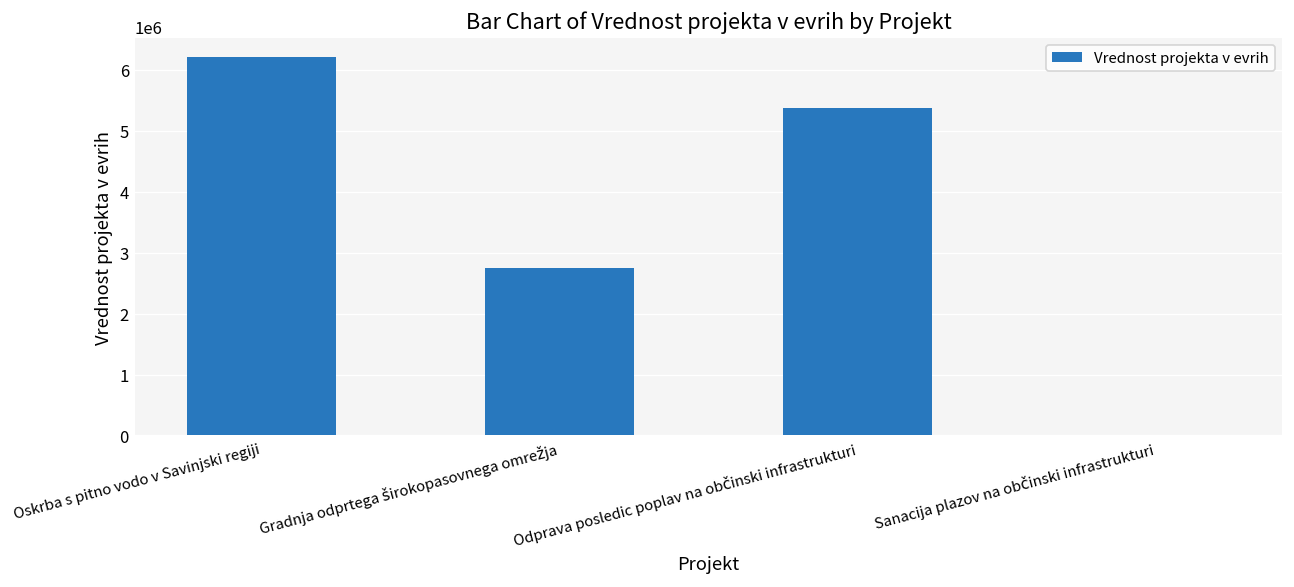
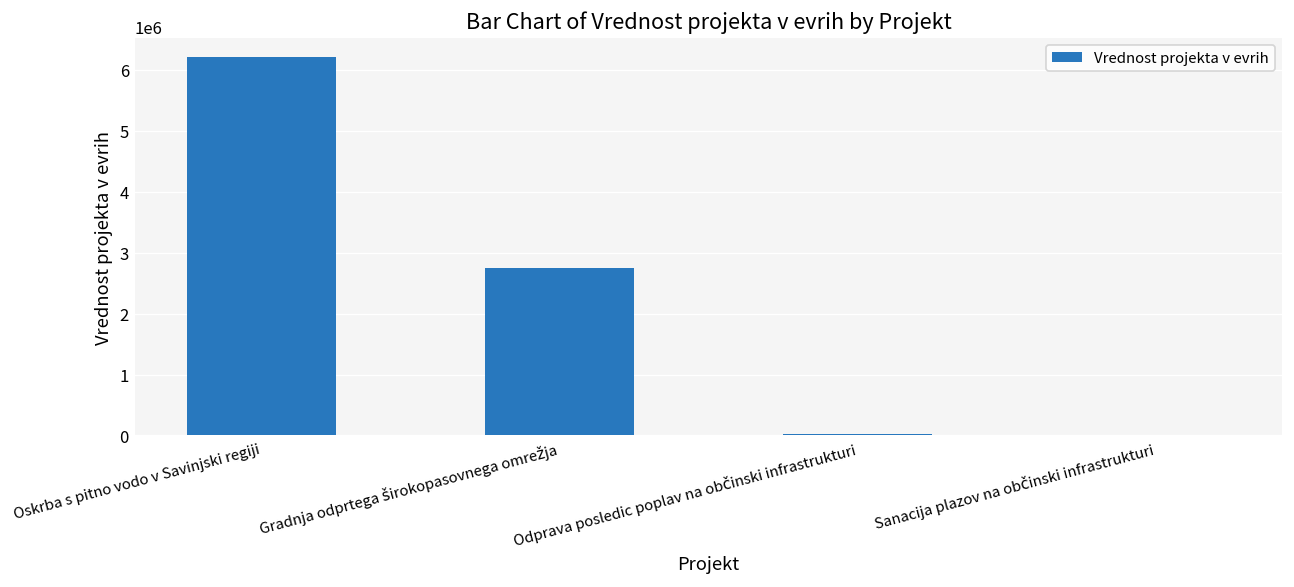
Odprava posledic poplav na občinski infrastrukturi: 5400000 -> 0
